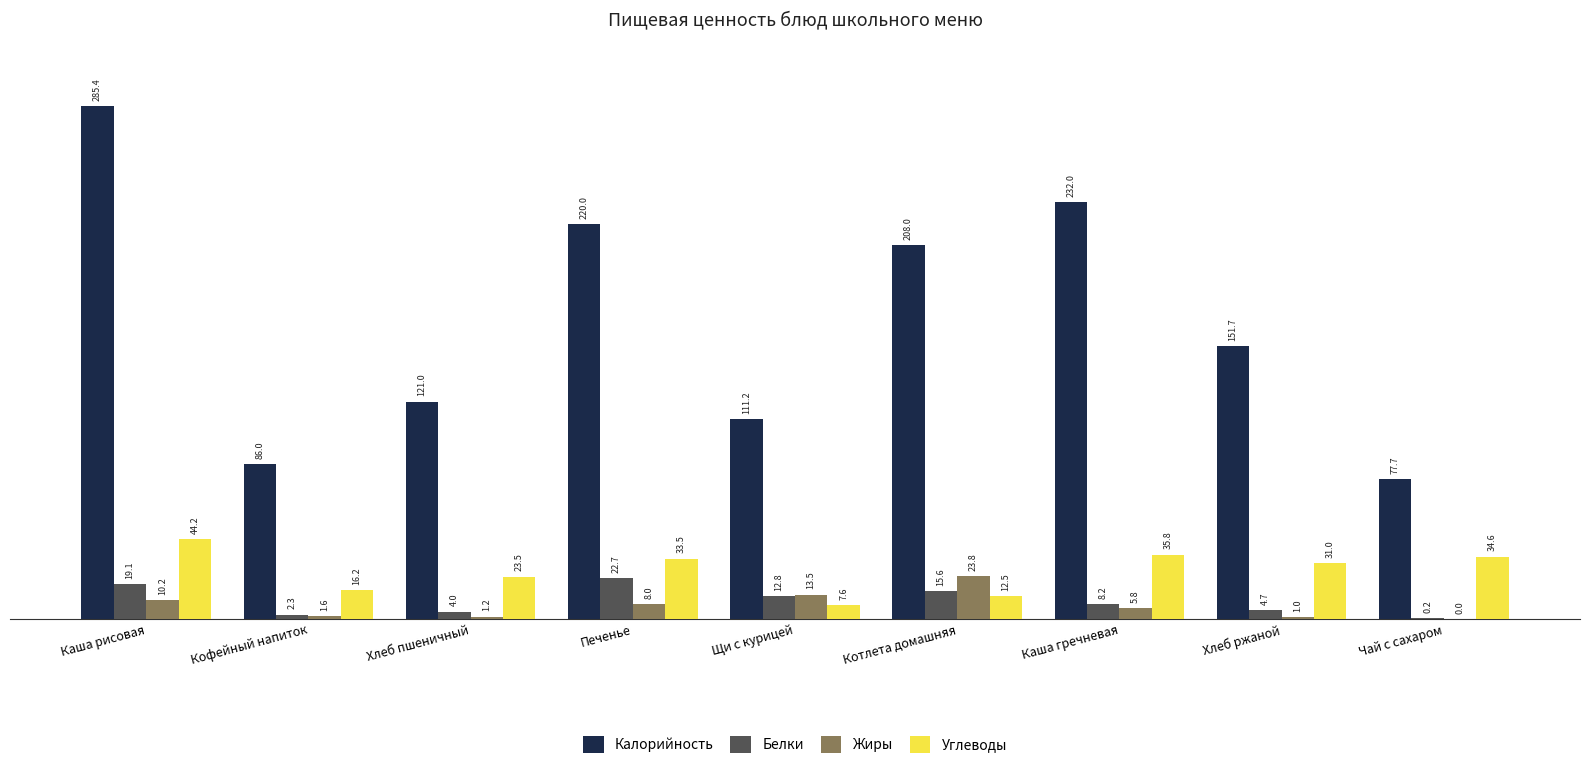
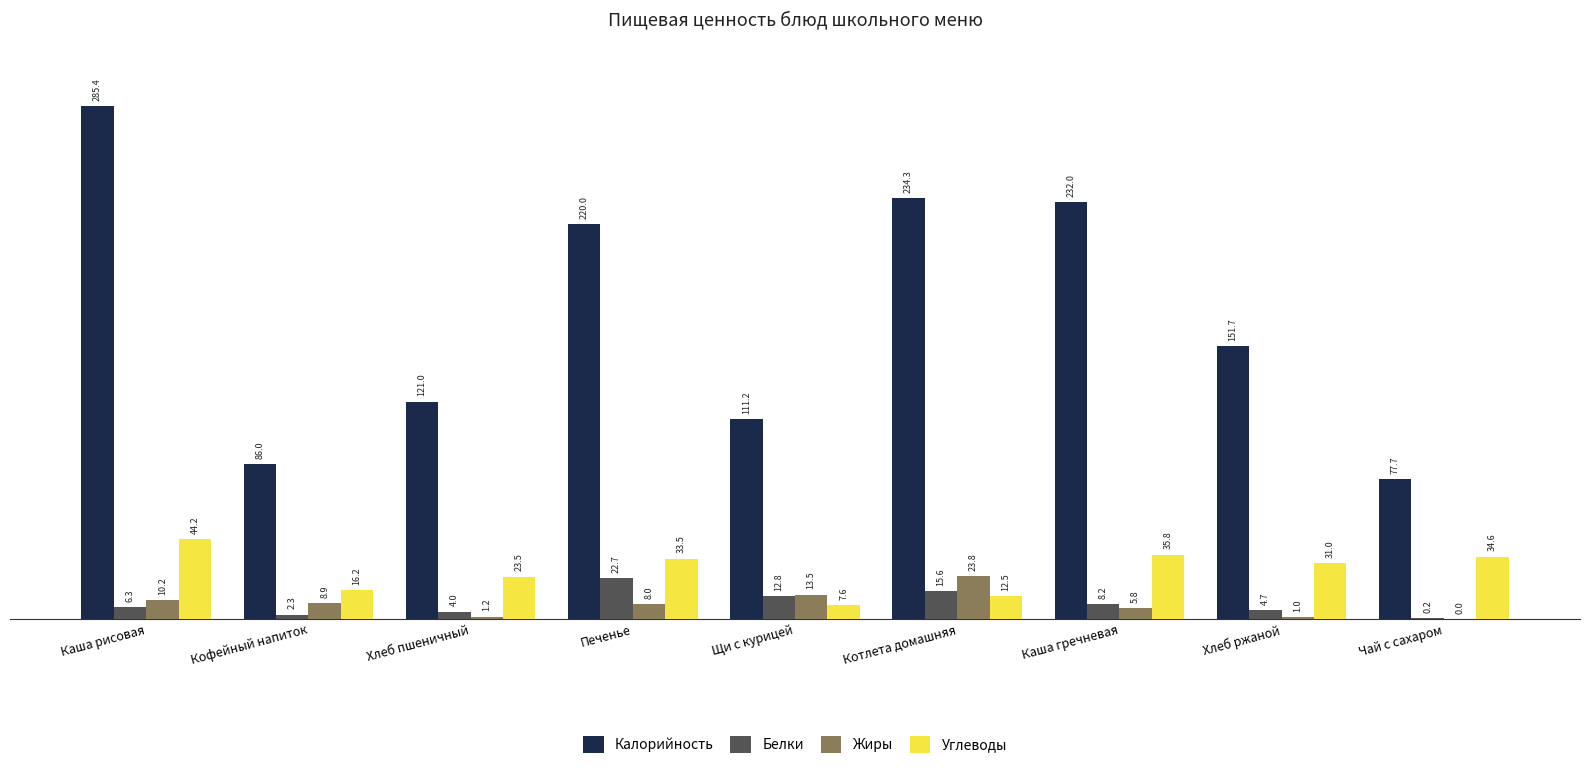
Белки, Каша рисовая: 19.1 -> 6.3
Жиры, Кофейный напиток: 1.6 -> 8.9
Калорийность, Котлета домашняя: 208.0 -> 234.3
